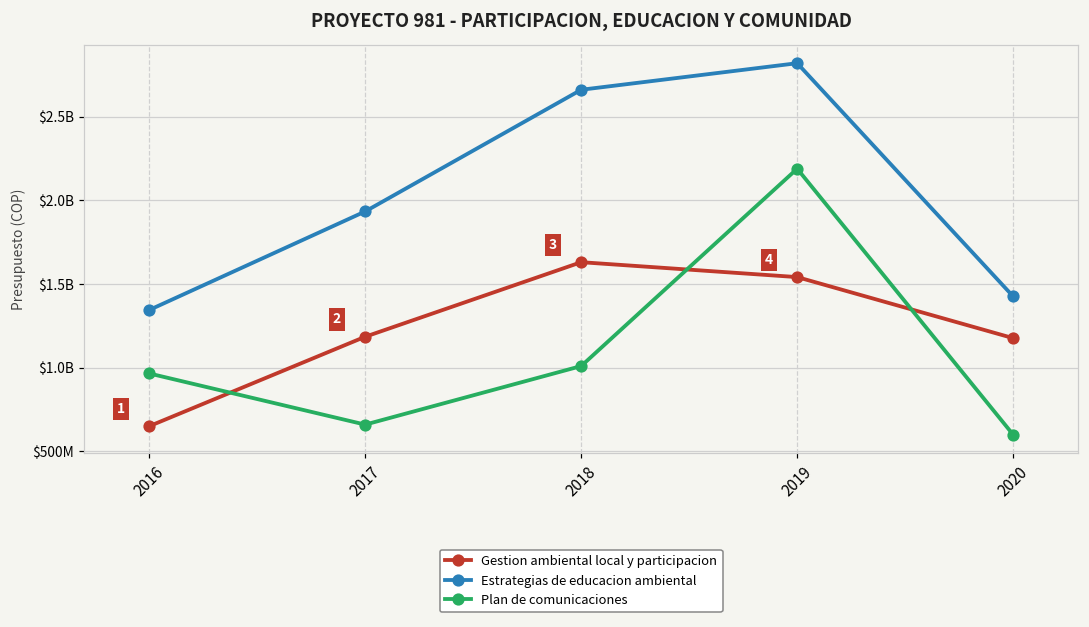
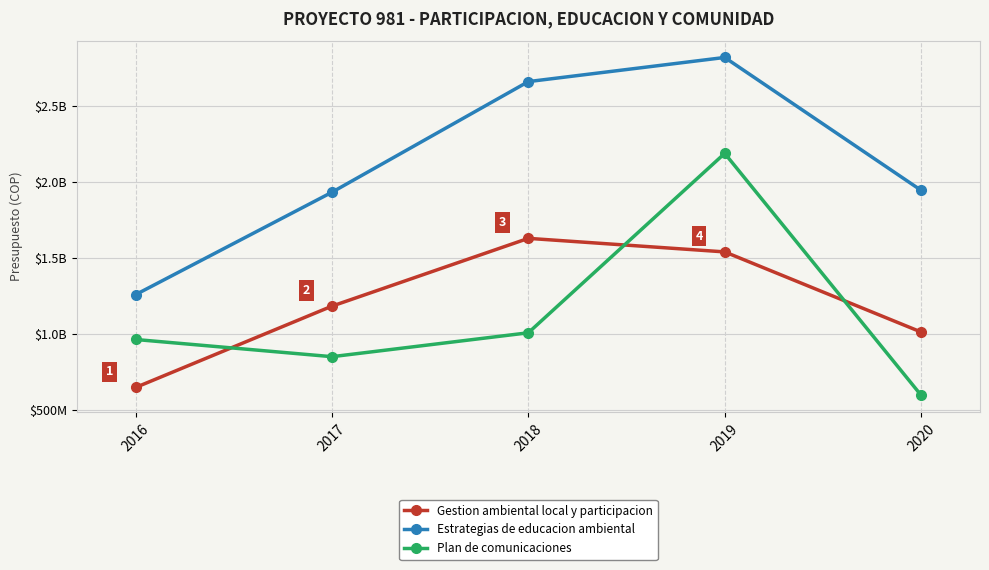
Estrategias de educacion ambiental, 2016: $1340000000 -> $1260000000
Plan de comunicaciones, 2017: $660000000 -> $850000000
Gestion ambiental local y participacion, 2020: $1180000000 -> $1010000000
Estrategias de educacion ambiental, 2020: $1430000000 -> $1950000000
